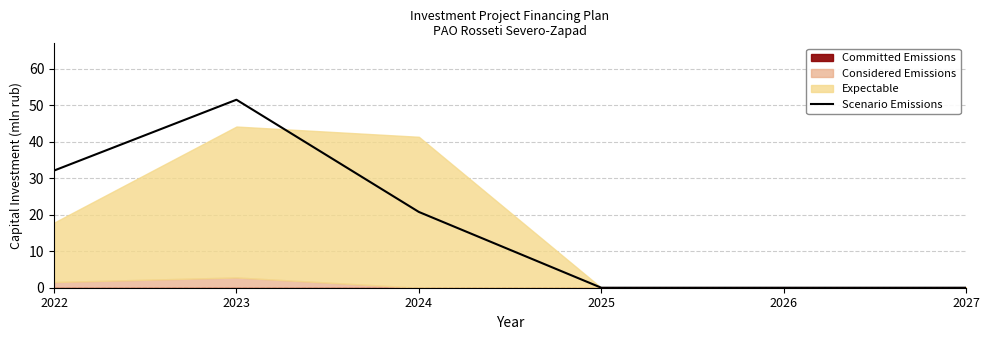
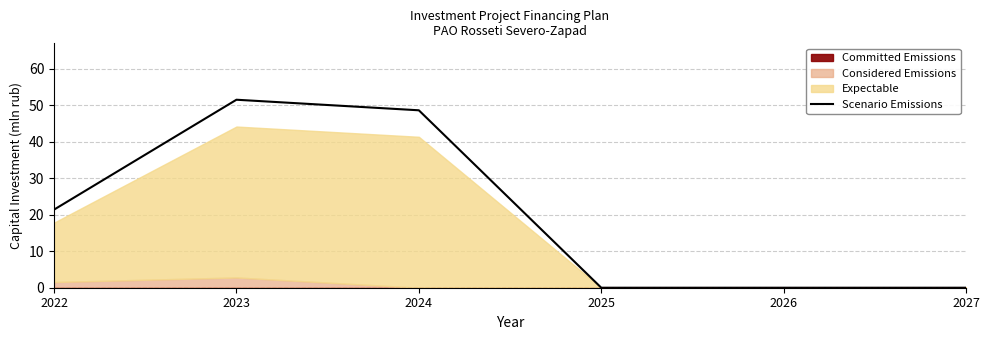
Scenario Emissions, 2022: 32 -> 21
Scenario Emissions, 2024: 21 -> 49
